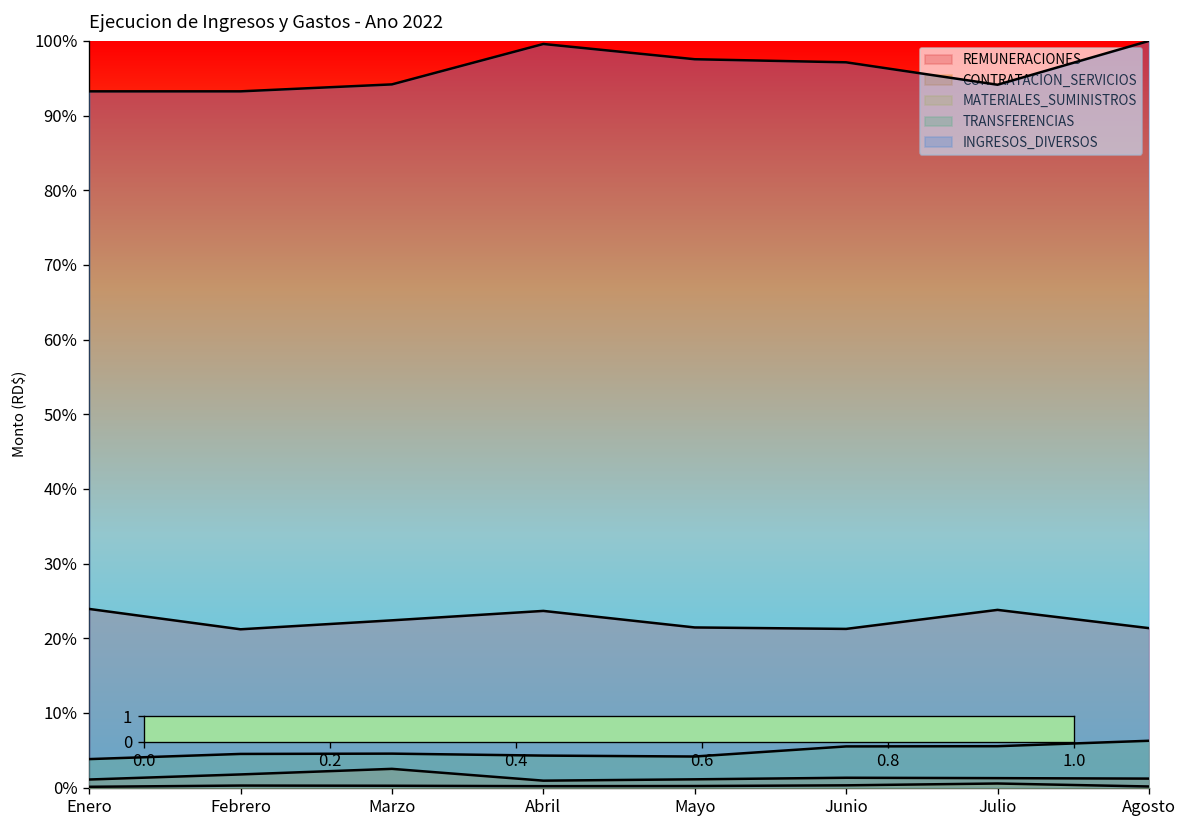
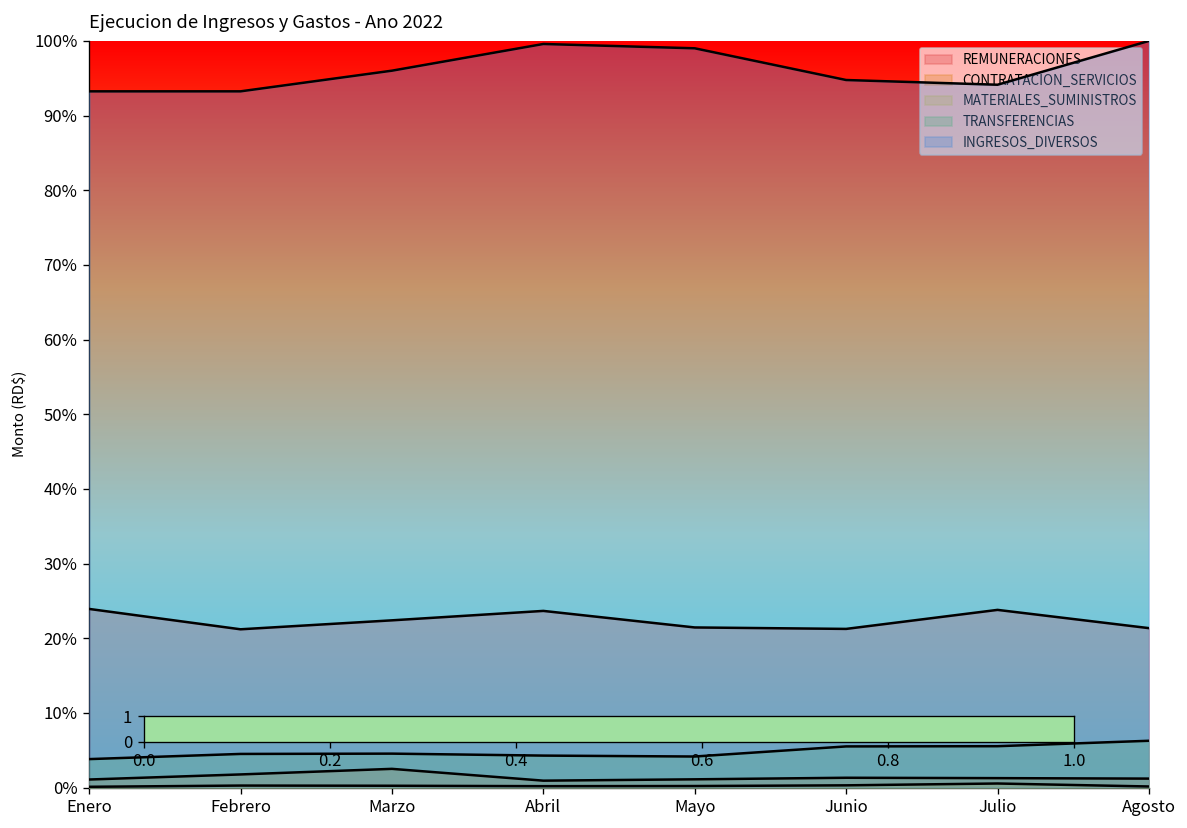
INGRESOS_DIVERSOS, Marzo: 94% -> 96%
INGRESOS_DIVERSOS, Mayo: 98% -> 99%
INGRESOS_DIVERSOS, Junio: 97% -> 95%
